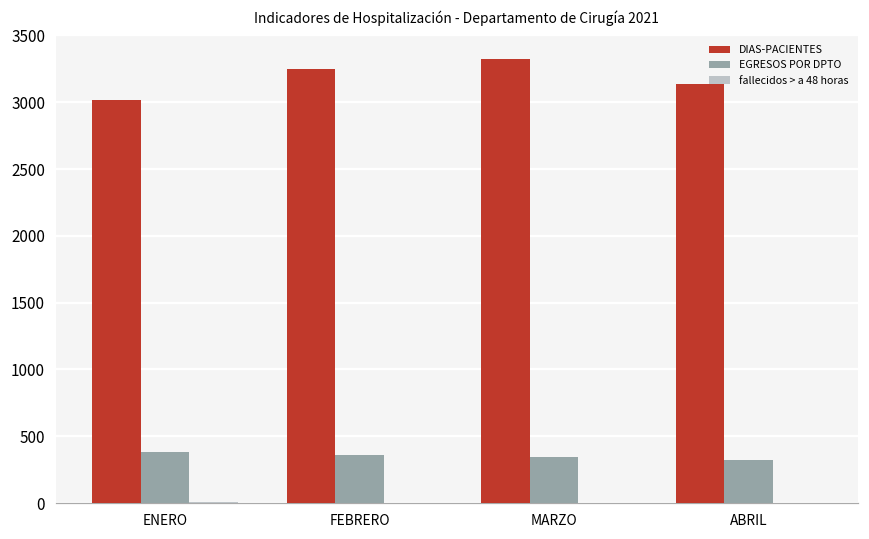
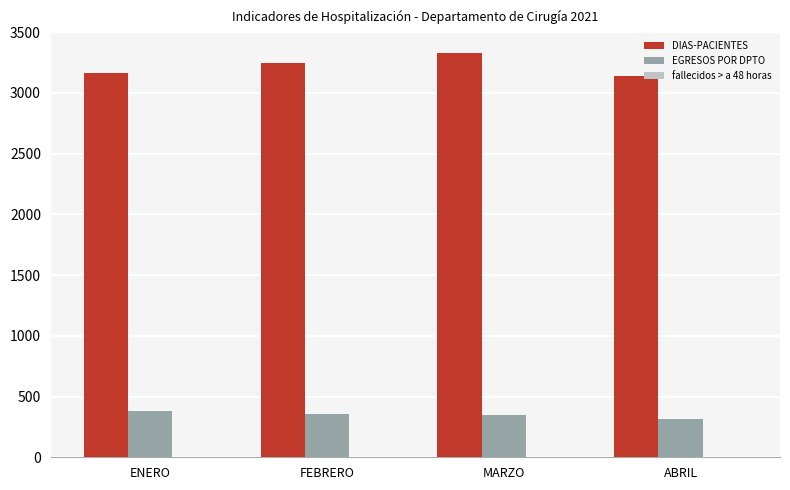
DIAS-PACIENTES, ENERO: 3020 -> 3170
